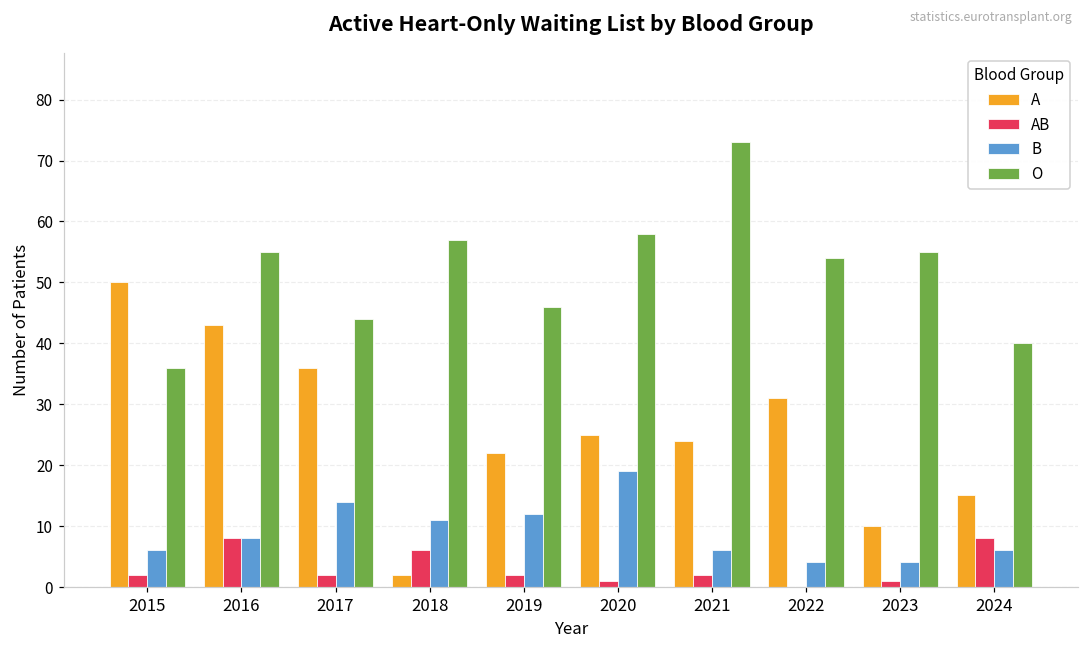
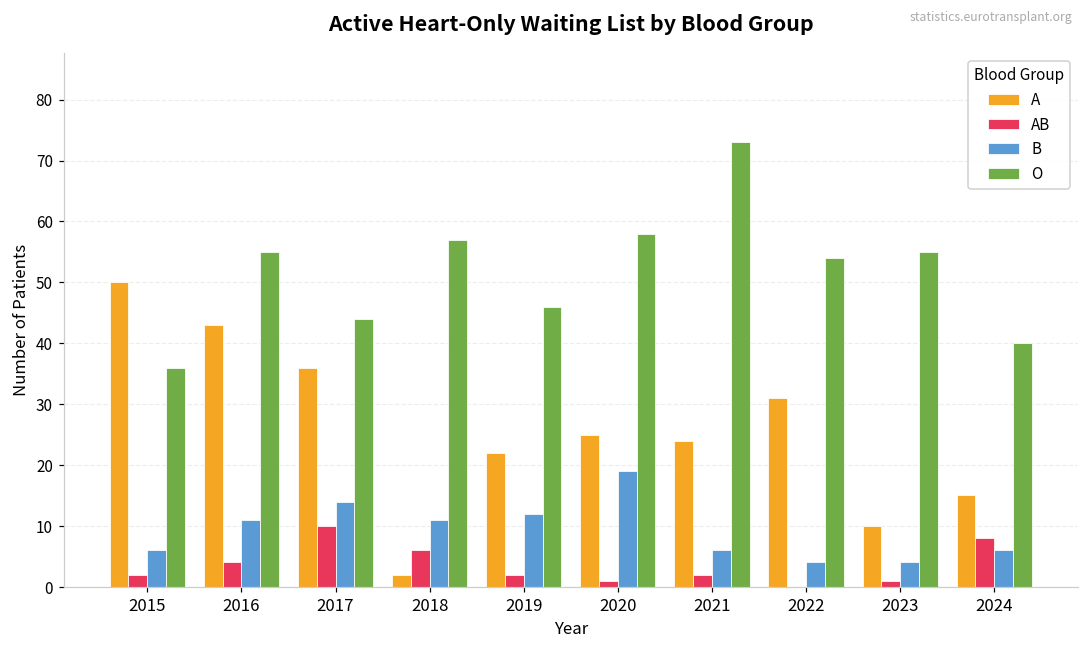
AB, 2016: 8 -> 4
B, 2016: 8 -> 11
AB, 2017: 2 -> 10
